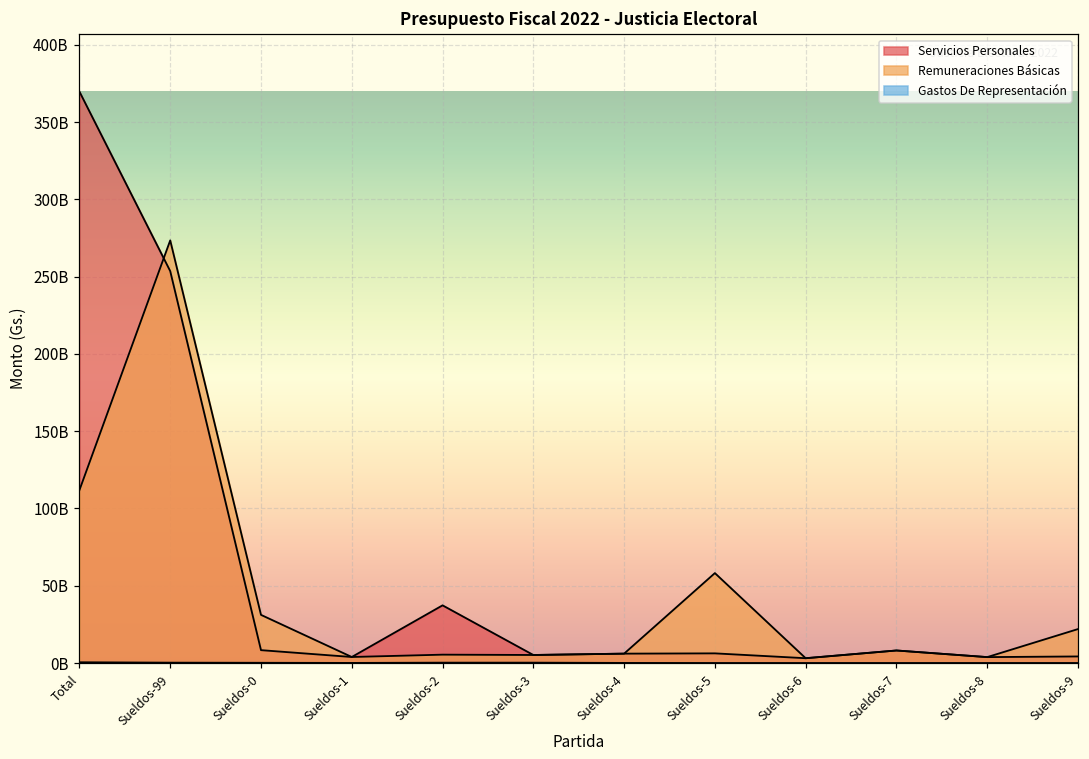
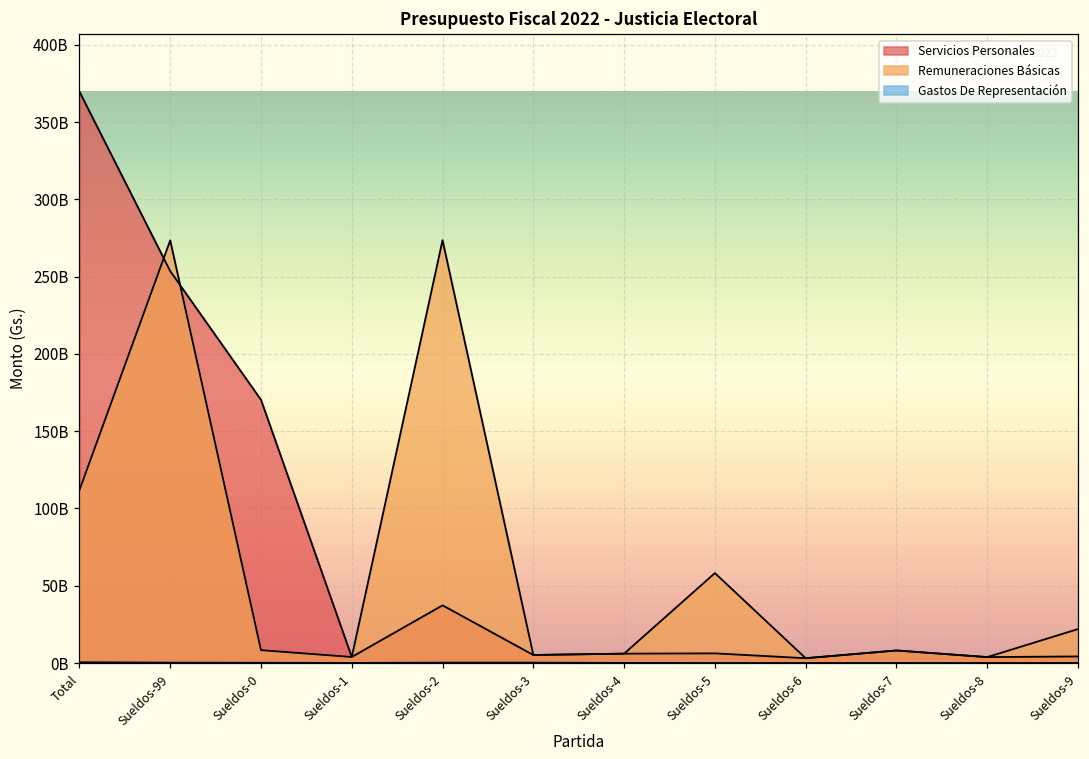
Servicios Personales, Sueldos-0: 8000000000 -> 170000000000
Remuneraciones Básicas, Sueldos-0: 31000000000 -> 8000000000
Remuneraciones Básicas, Sueldos-2: 5000000000 -> 274000000000
